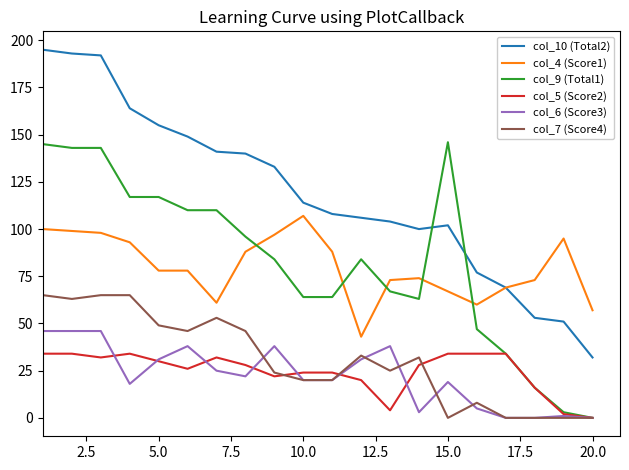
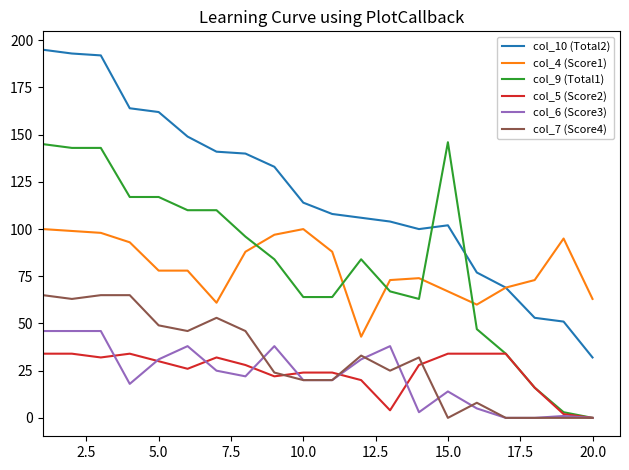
col_10 (Total2), 5.0: 155 -> 162
col_4 (Score1), 10.0: 107 -> 100
col_6 (Score3), 15.0: 19 -> 14
col_4 (Score1), 20.0: 57 -> 63
